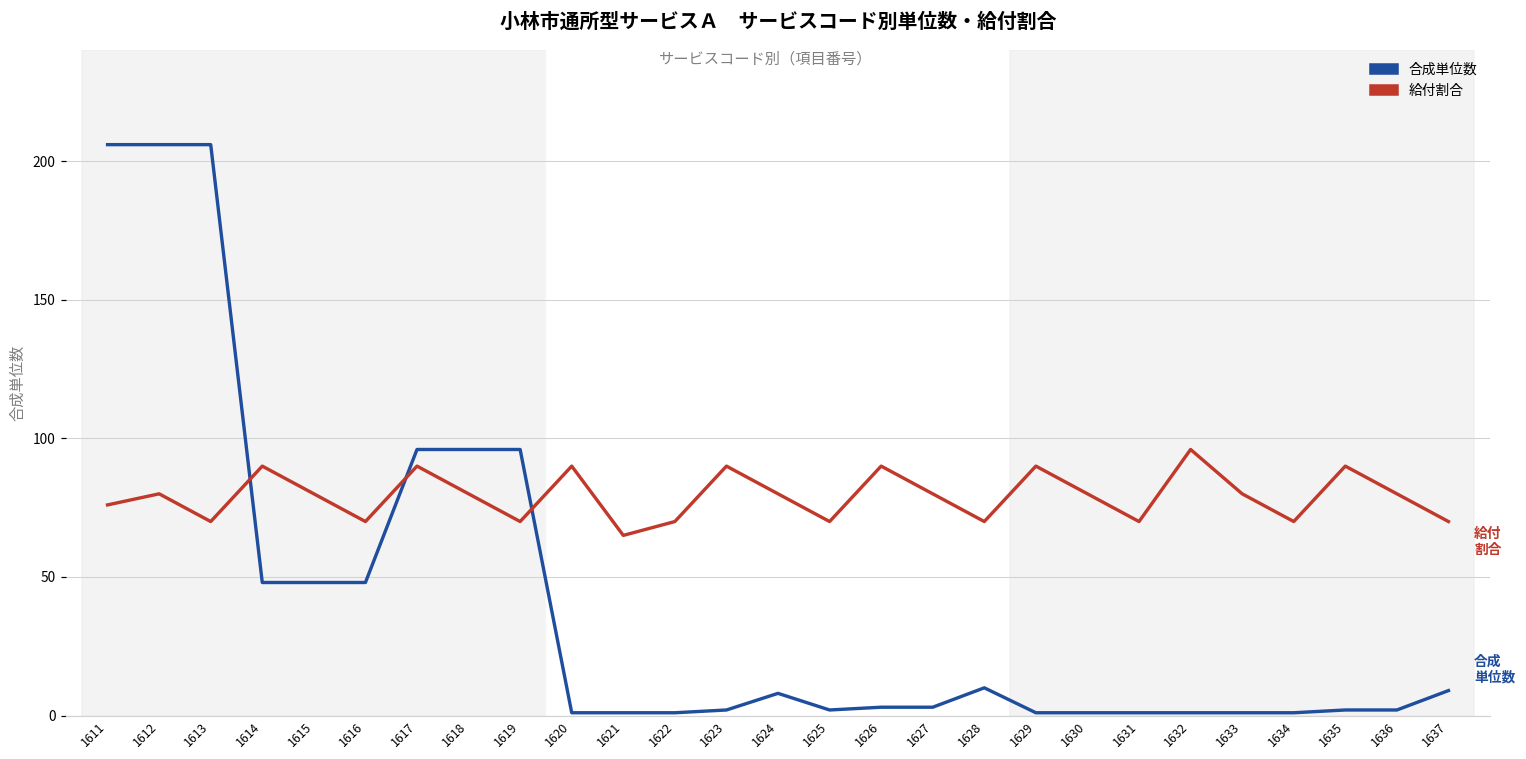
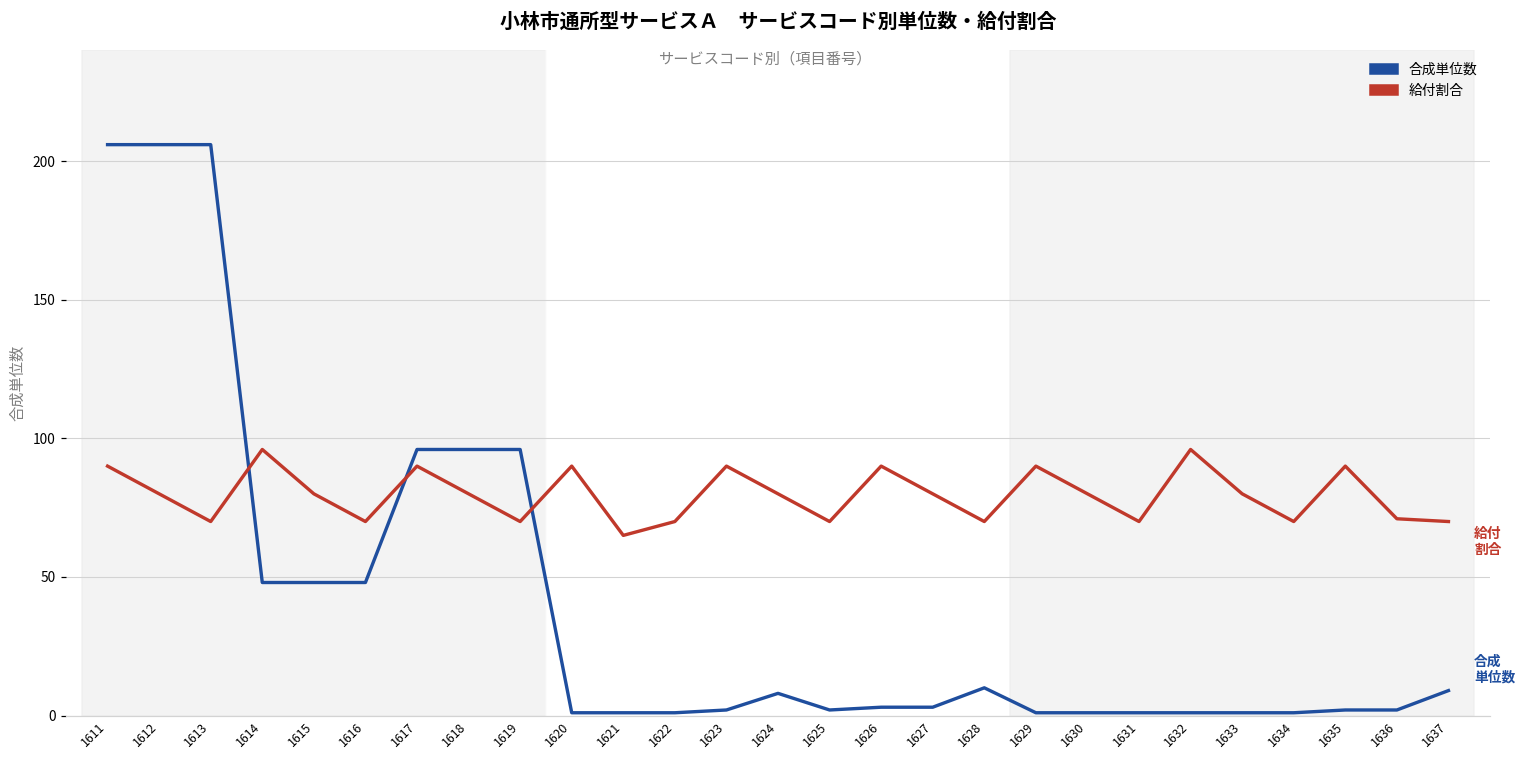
給付割合, 1611: 76 -> 90
給付割合, 1614: 90 -> 96
給付割合, 1636: 80 -> 71
